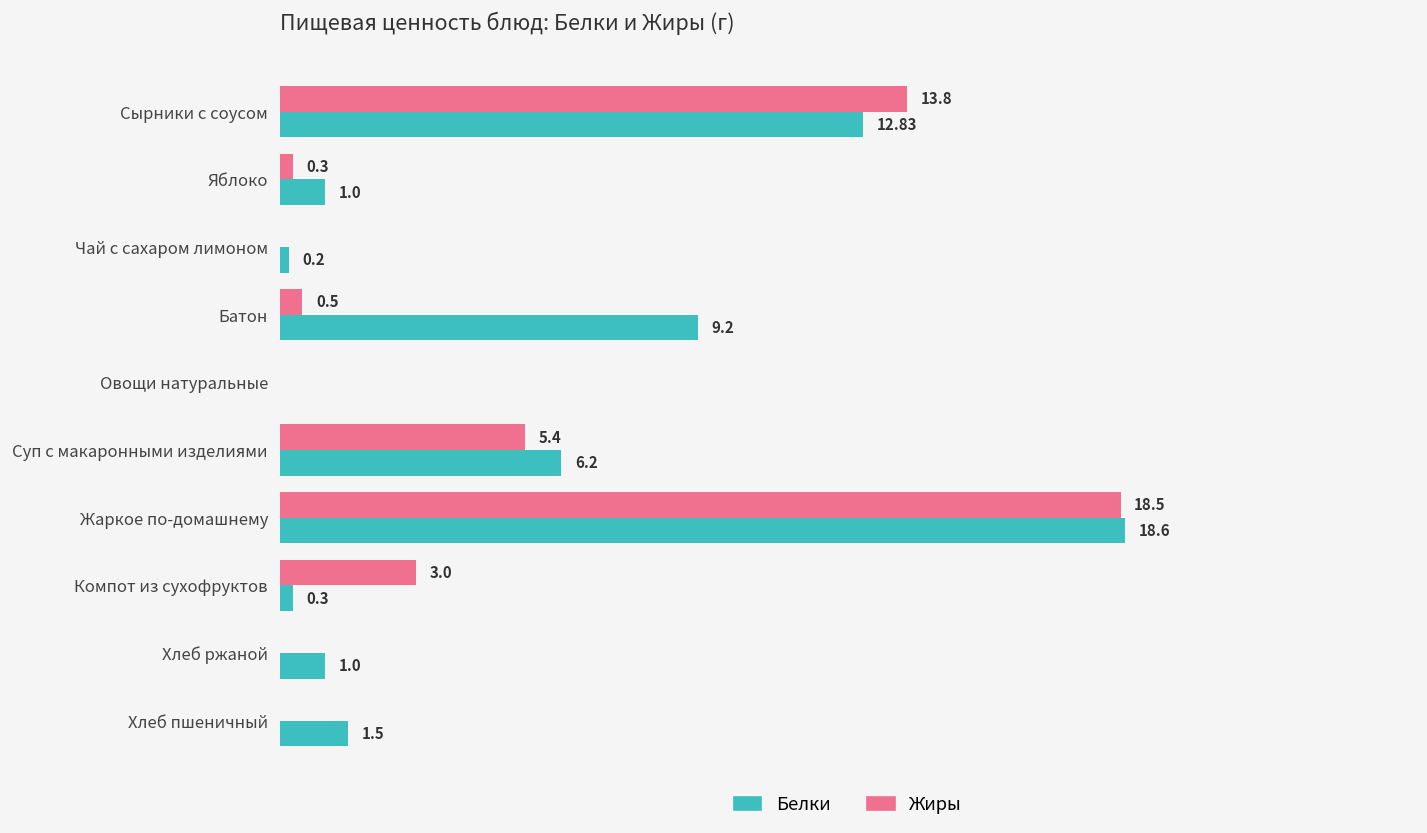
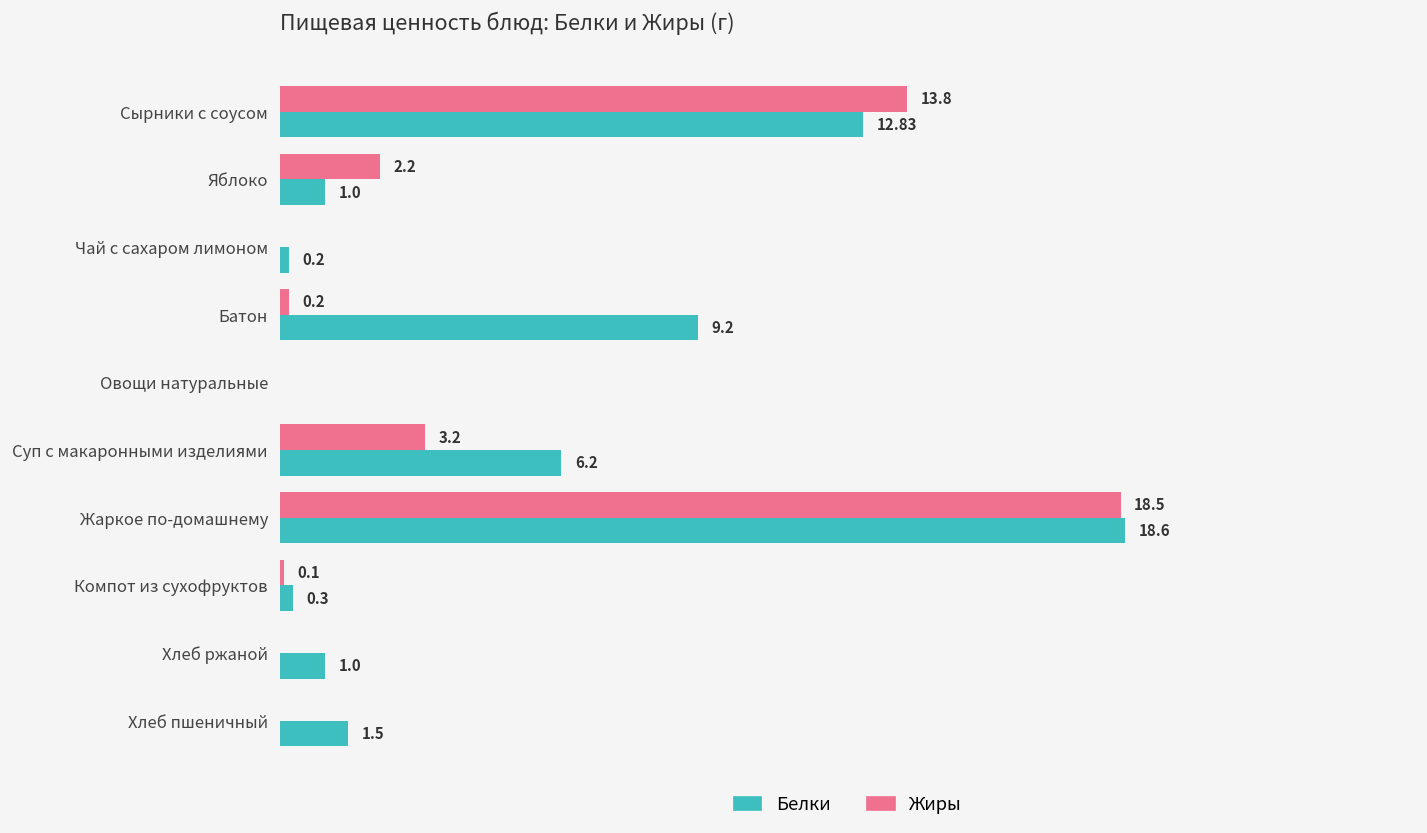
Жиры, Яблоко: 0.3 -> 2.2
Жиры, Батон: 0.5 -> 0.2
Жиры, Суп с макаронными изделиями: 5.4 -> 3.2
Жиры, Компот из сухофруктов: 3.0 -> 0.1
